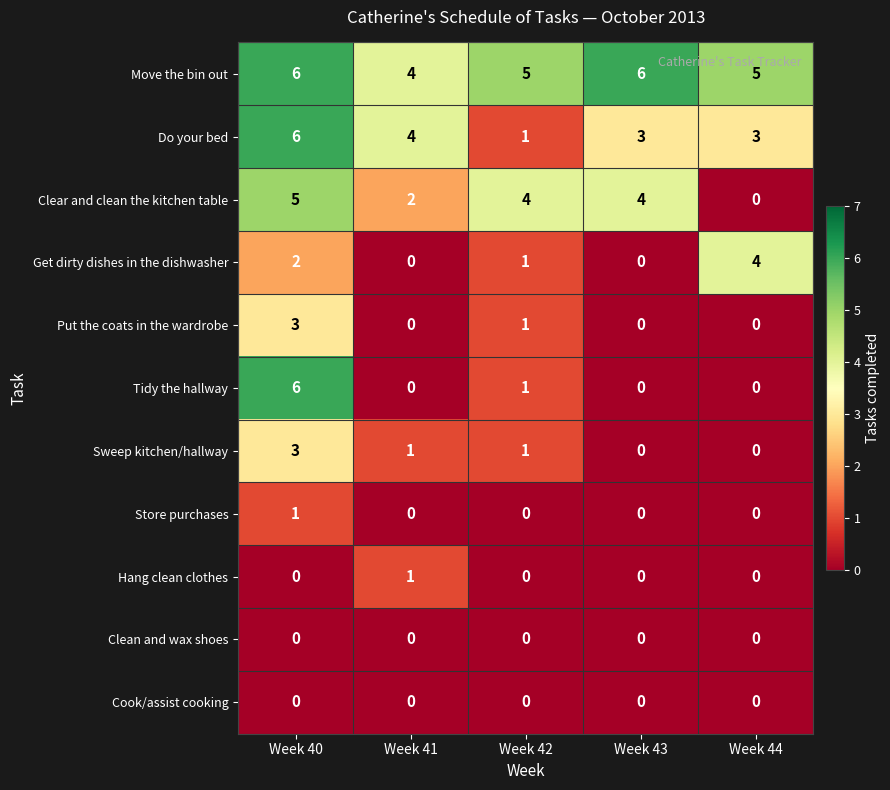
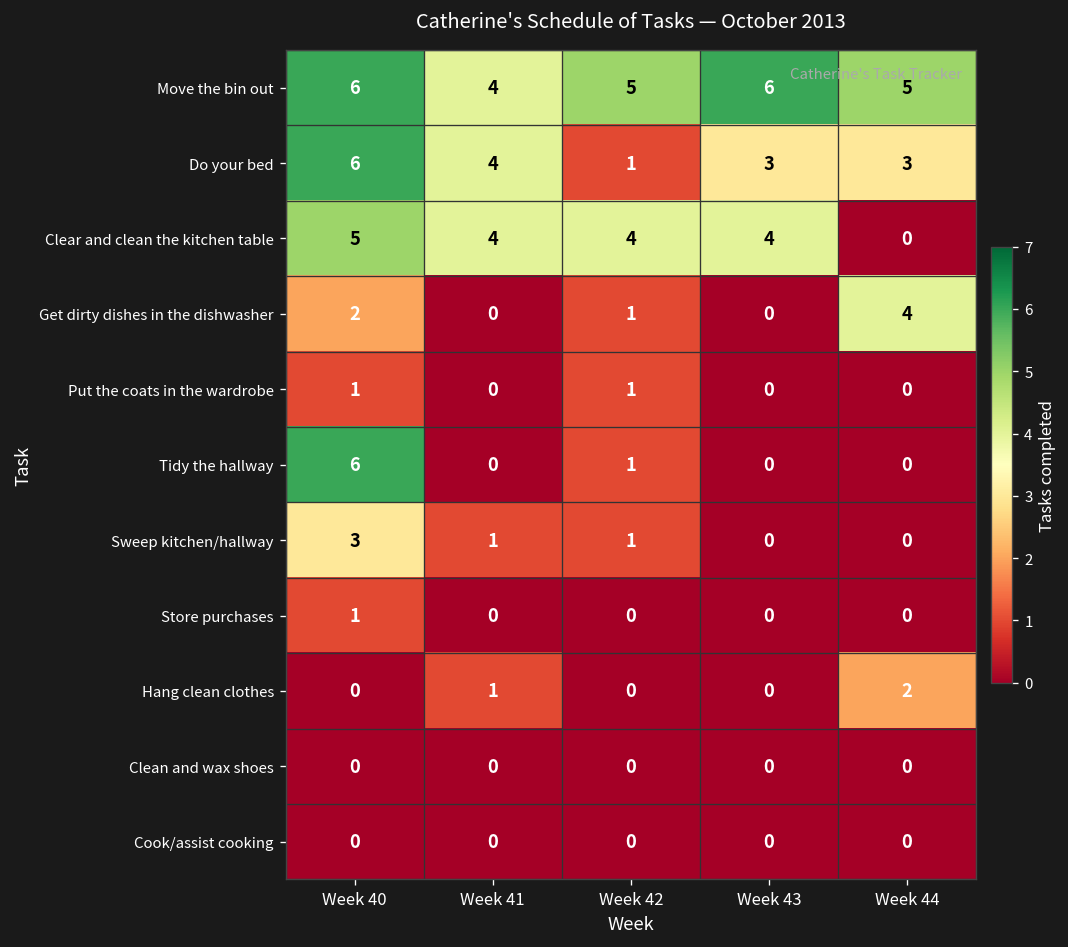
Clear and clean the kitchen table, Week 41: 2 -> 4
Put the coats in the wardrobe, Week 40: 3 -> 1
Hang clean clothes, Week 44: 0 -> 2
